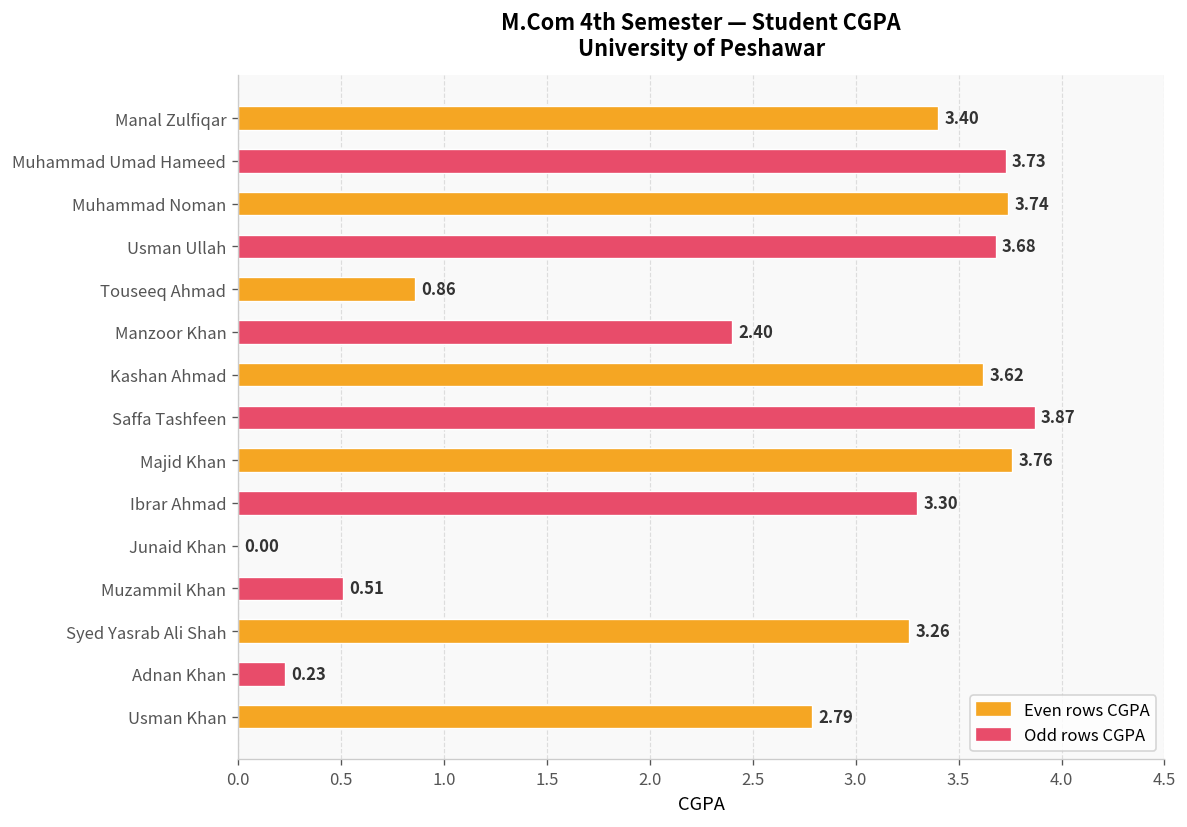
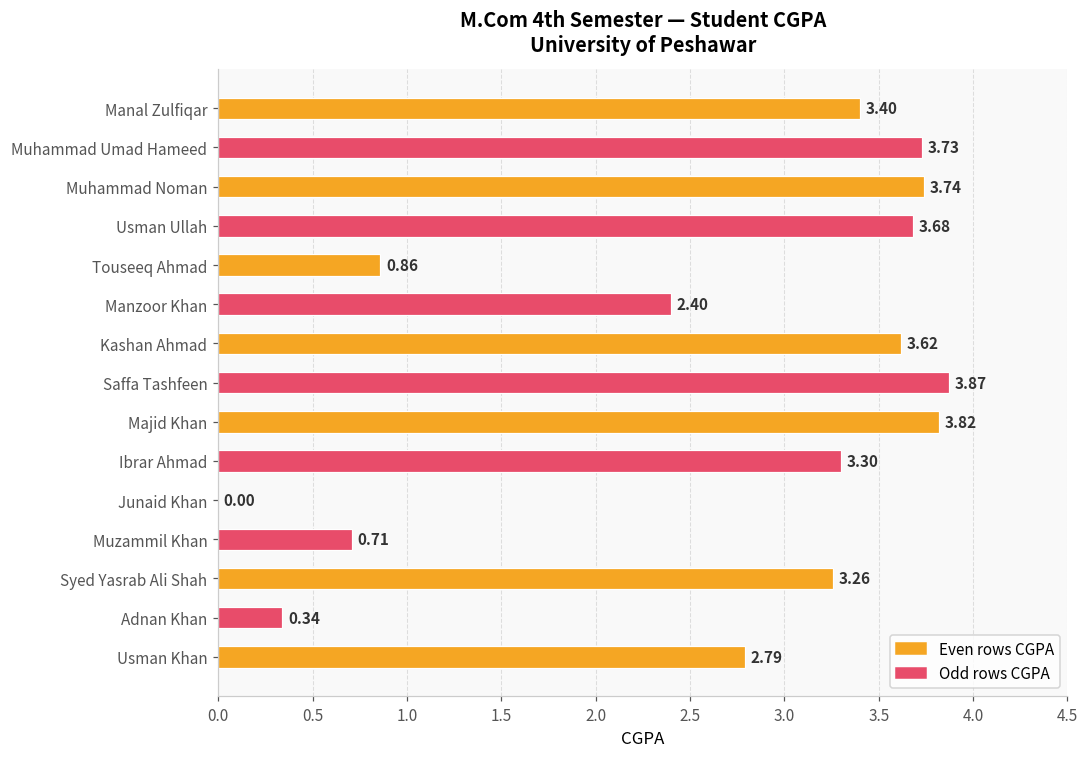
Majid Khan: 3.76 -> 3.82
Muzammil Khan: 0.51 -> 0.71
Adnan Khan: 0.23 -> 0.34
